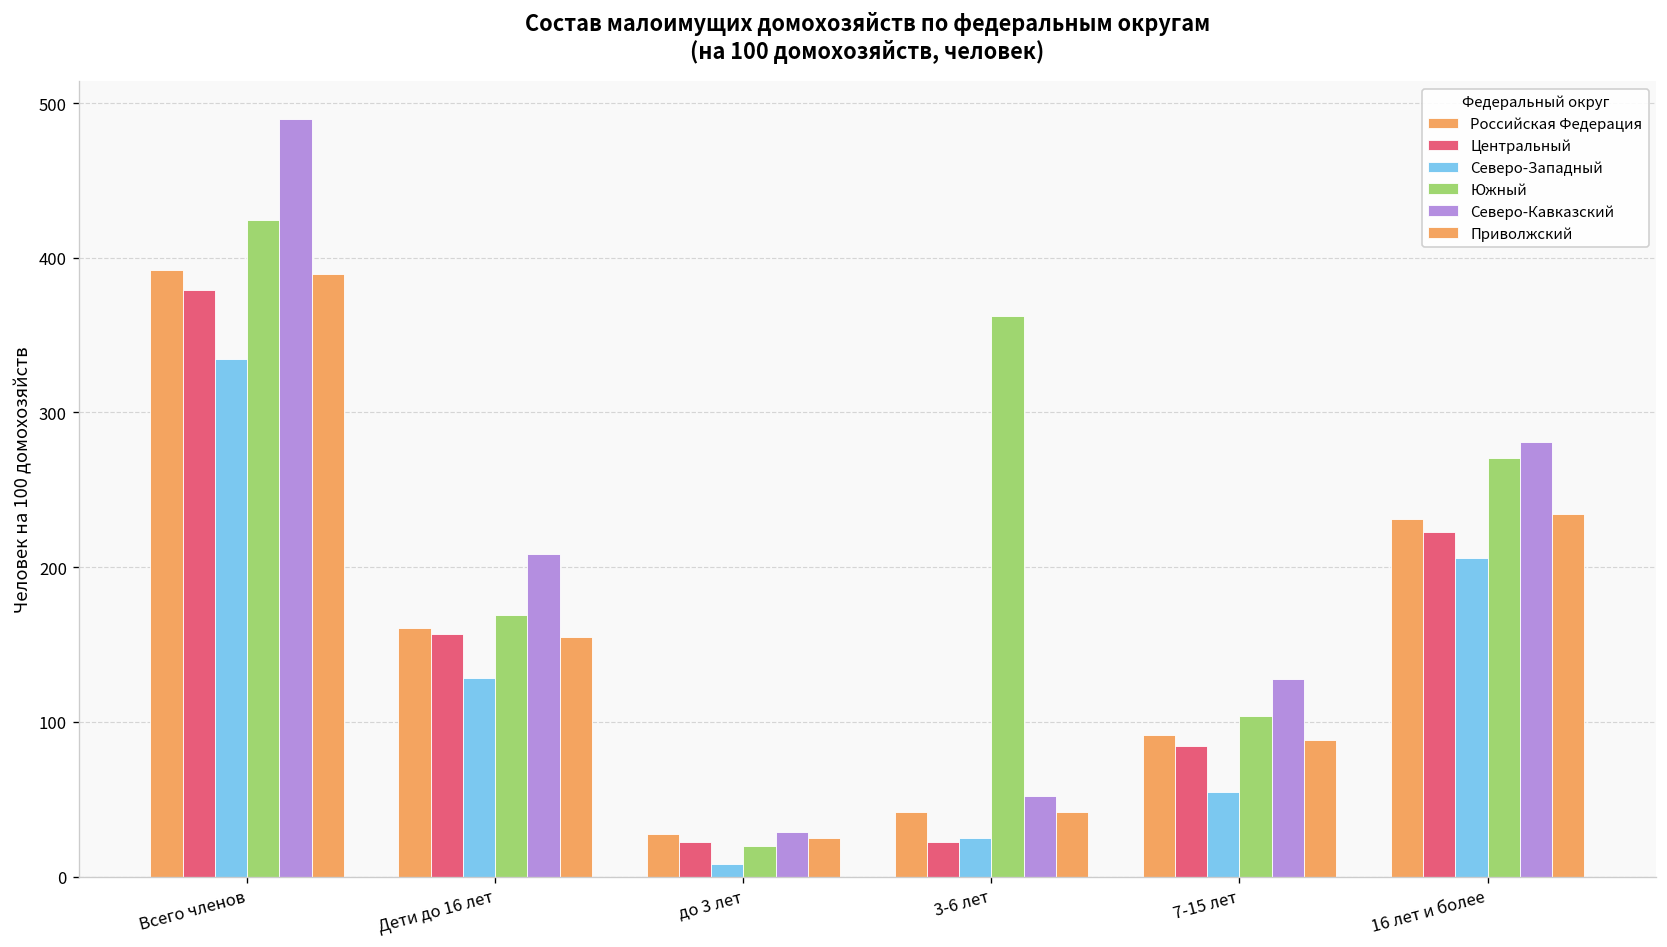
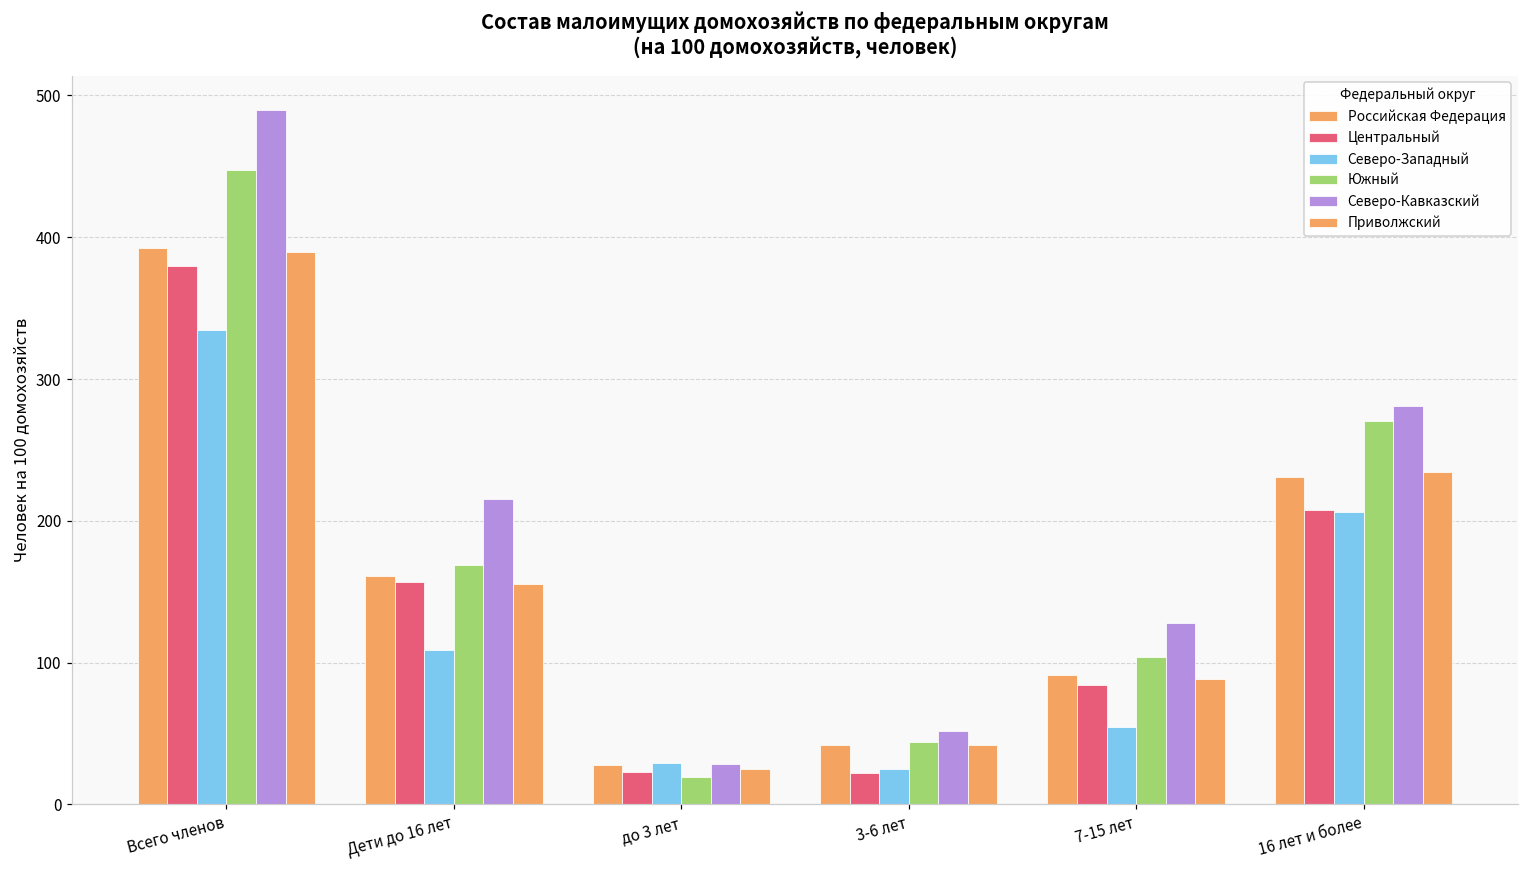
Южный, Всего членов: 425 -> 447
Северо-Западный, Дети до 16 лет: 129 -> 109
Северо-Кавказский, Дети до 16 лет: 209 -> 215
Северо-Западный, до 3 лет: 8 -> 29
Южный, 3-6 лет: 362 -> 44
Центральный, 16 лет и более: 223 -> 208
